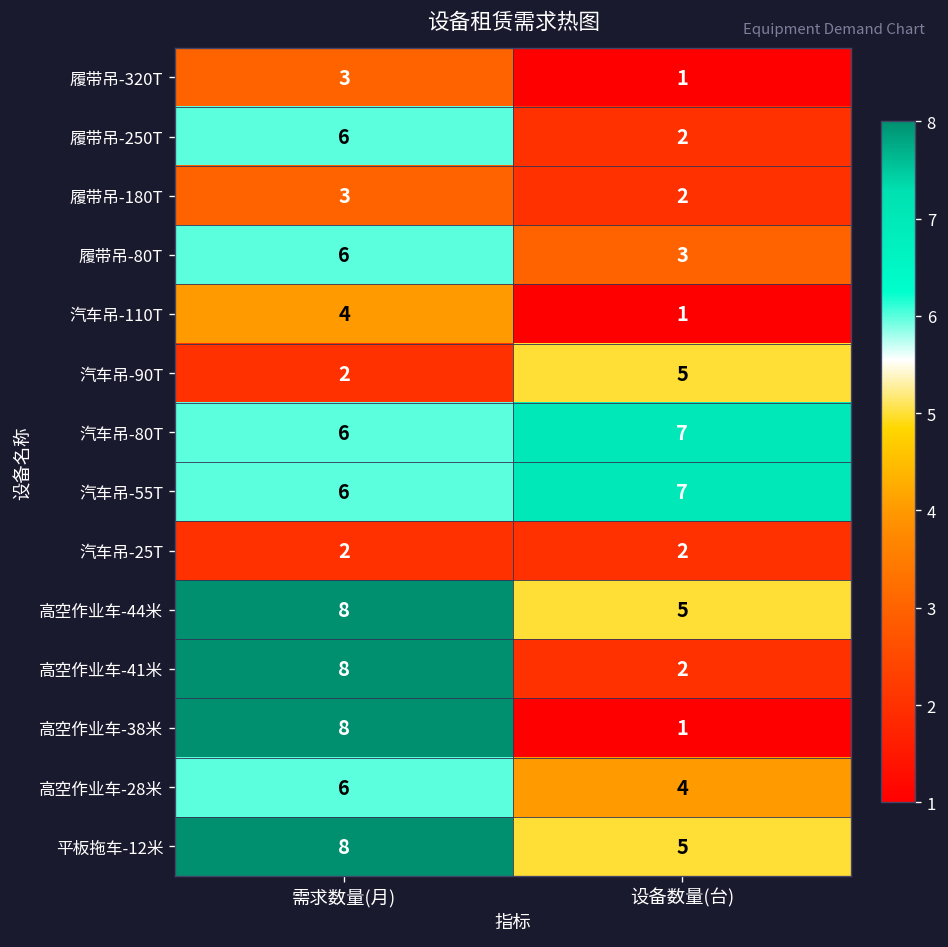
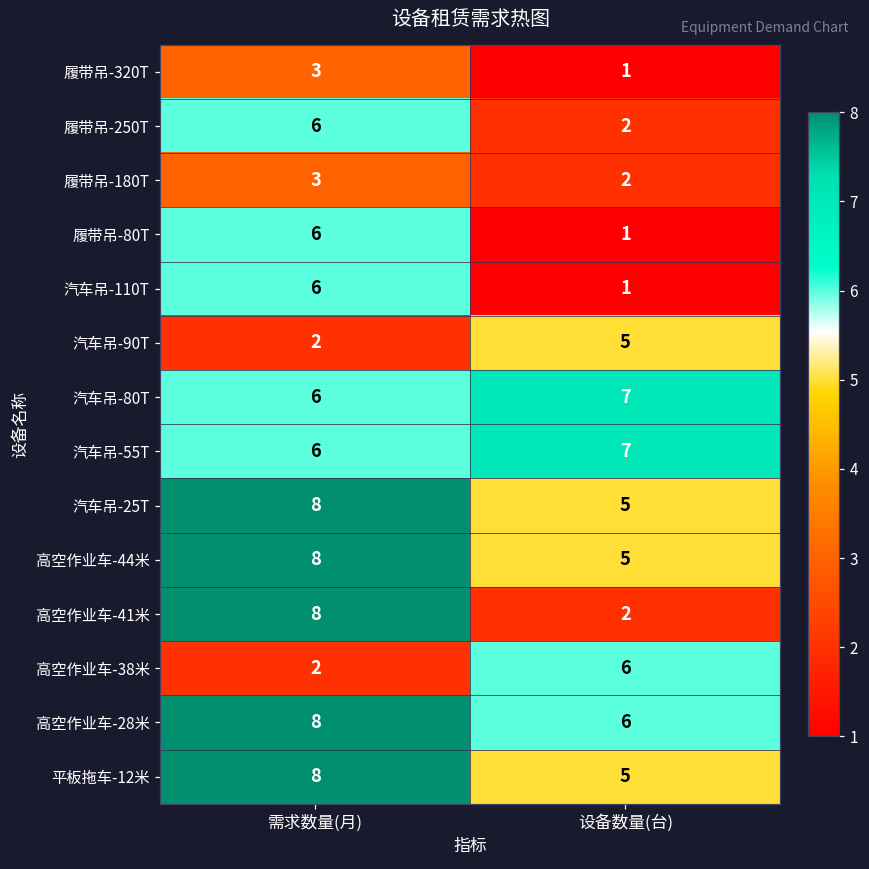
履带吊-80T, 设备数量(台): 3 -> 1
汽车吊-110T, 需求数量(月): 4 -> 6
汽车吊-25T, 需求数量(月): 2 -> 8
汽车吊-25T, 设备数量(台): 2 -> 5
高空作业车-38米, 需求数量(月): 8 -> 2
高空作业车-38米, 设备数量(台): 1 -> 6
高空作业车-28米, 需求数量(月): 6 -> 8
高空作业车-28米, 设备数量(台): 4 -> 6
